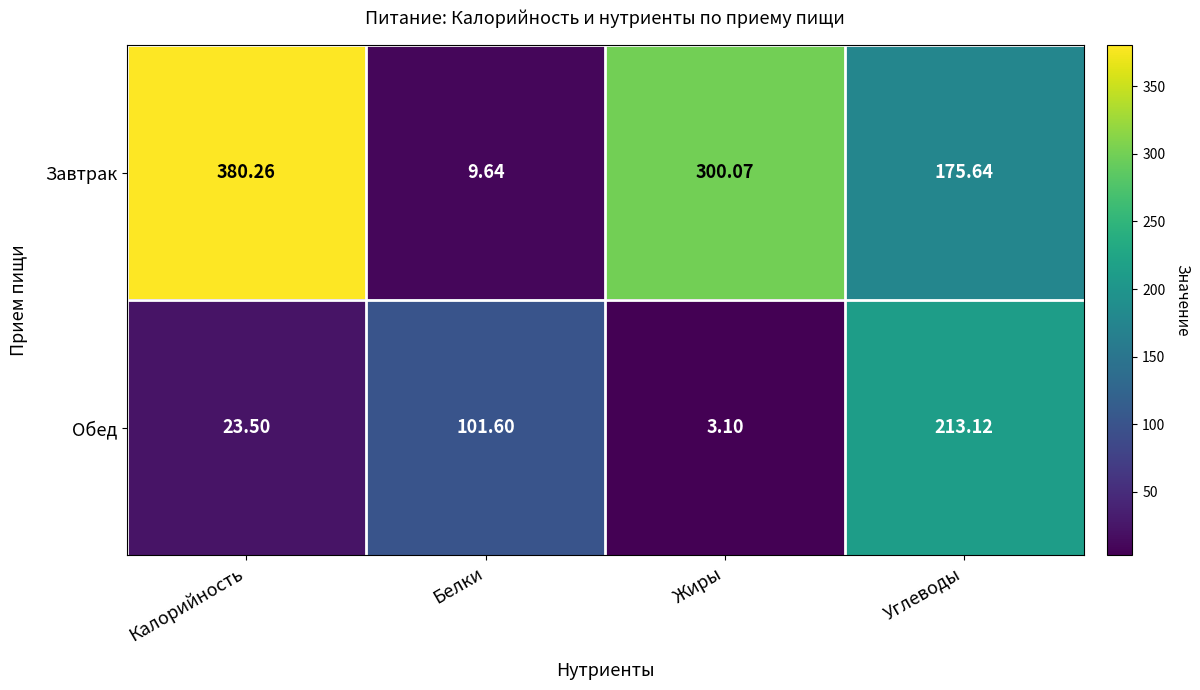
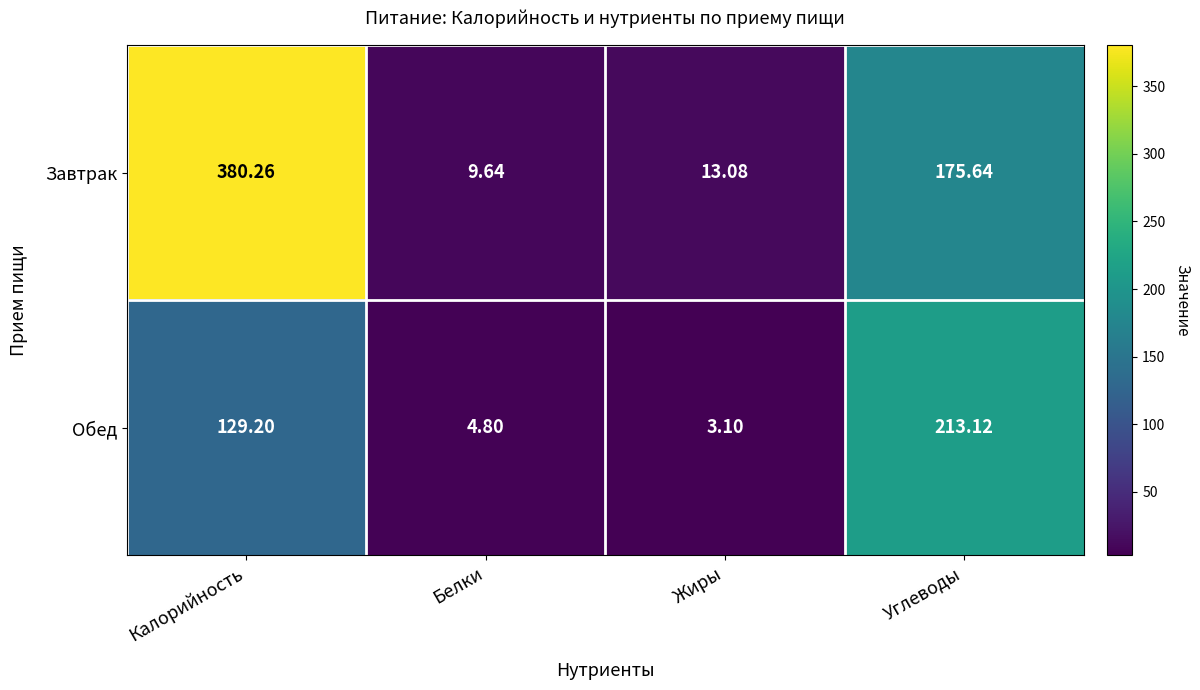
Завтрак, Жиры: 300.07 -> 13.08
Обед, Калорийность: 23.50 -> 129.20
Обед, Белки: 101.60 -> 4.80
